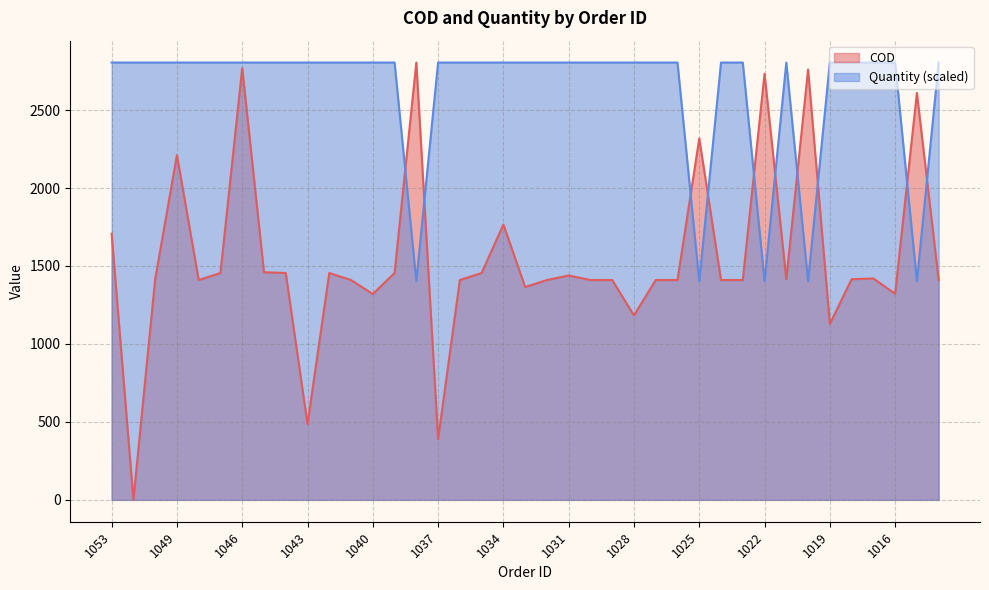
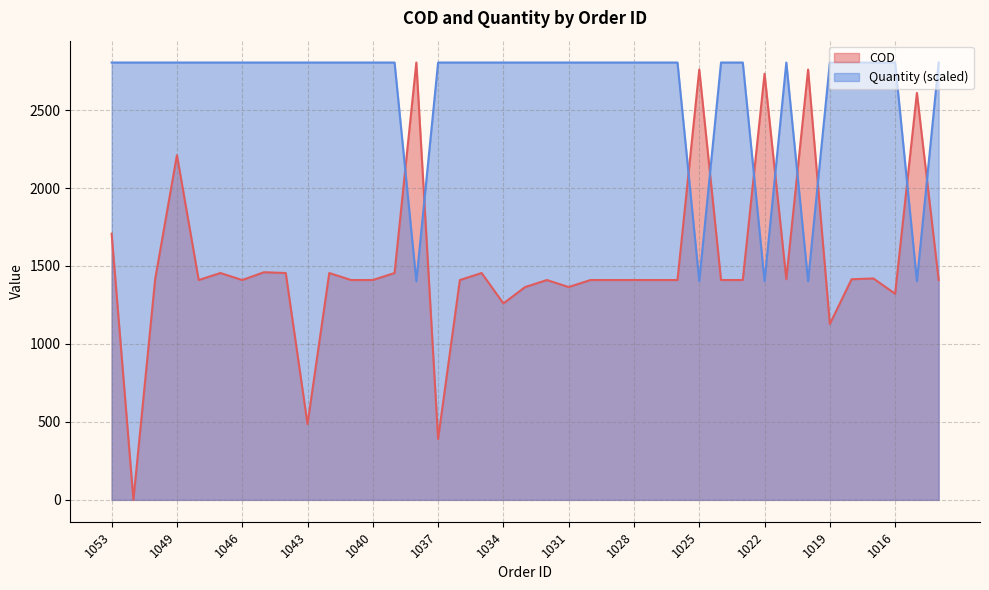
COD, 1046: 2770 -> 1410
COD, 1040: 1320 -> 1410
COD, 1034: 1770 -> 1260
COD, 1031: 1440 -> 1370
COD, 1028: 1180 -> 1410
COD, 1025: 2320 -> 2760
